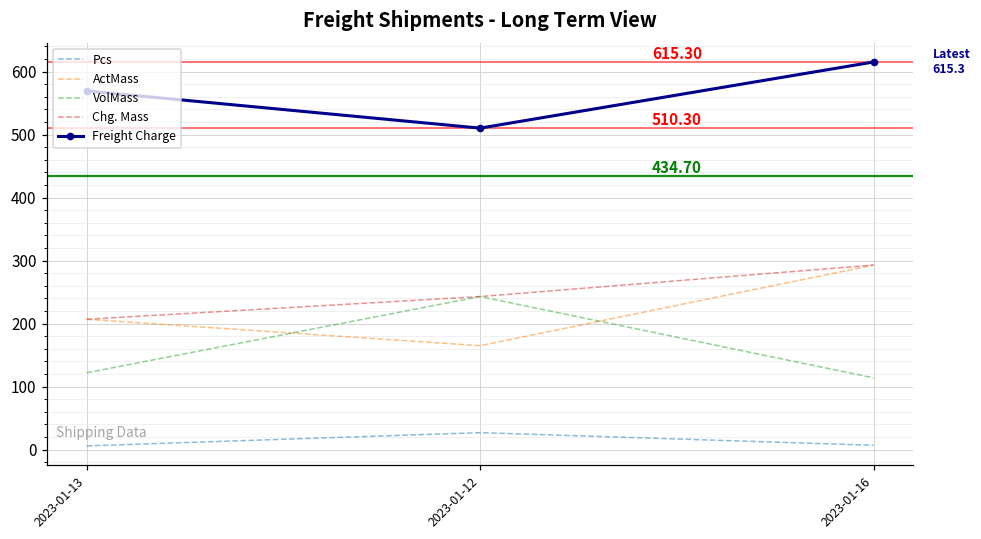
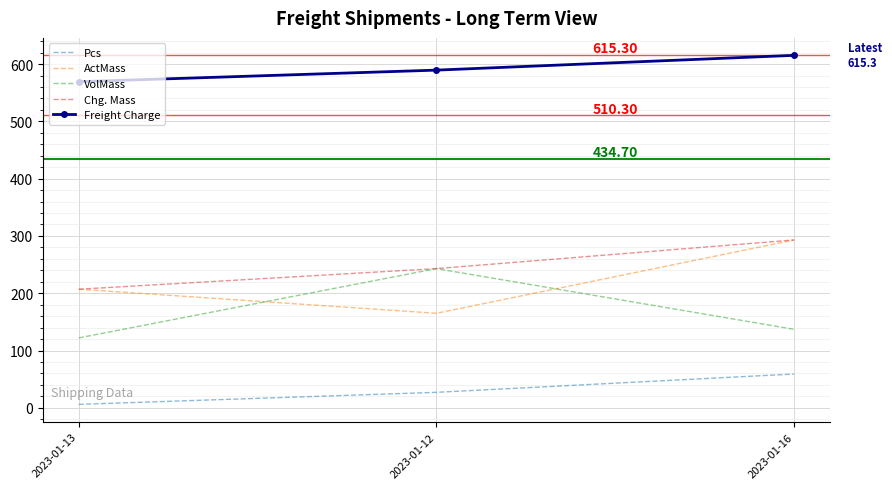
Freight Charge, 2023-01-12: 510 -> 590
Pcs, 2023-01-16: 10 -> 60
VolMass, 2023-01-16: 110 -> 140
